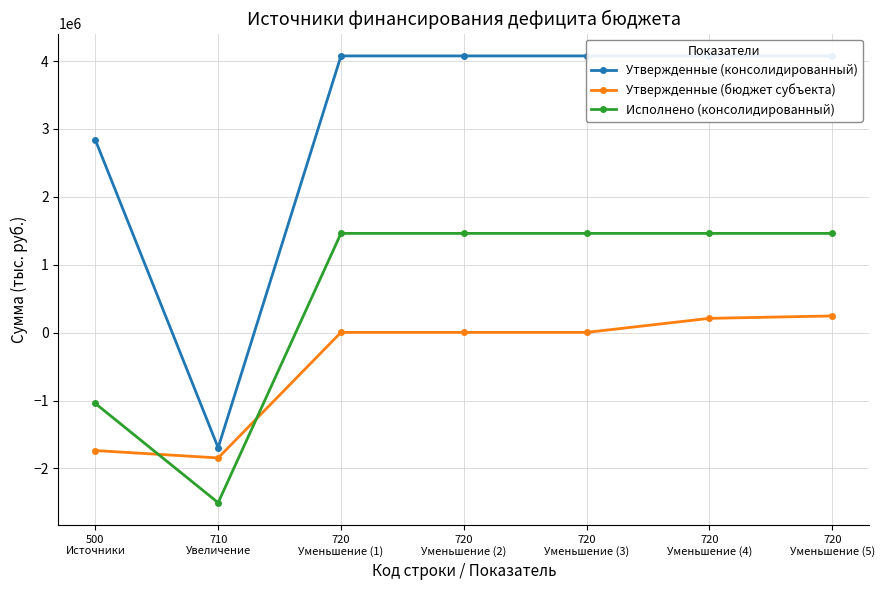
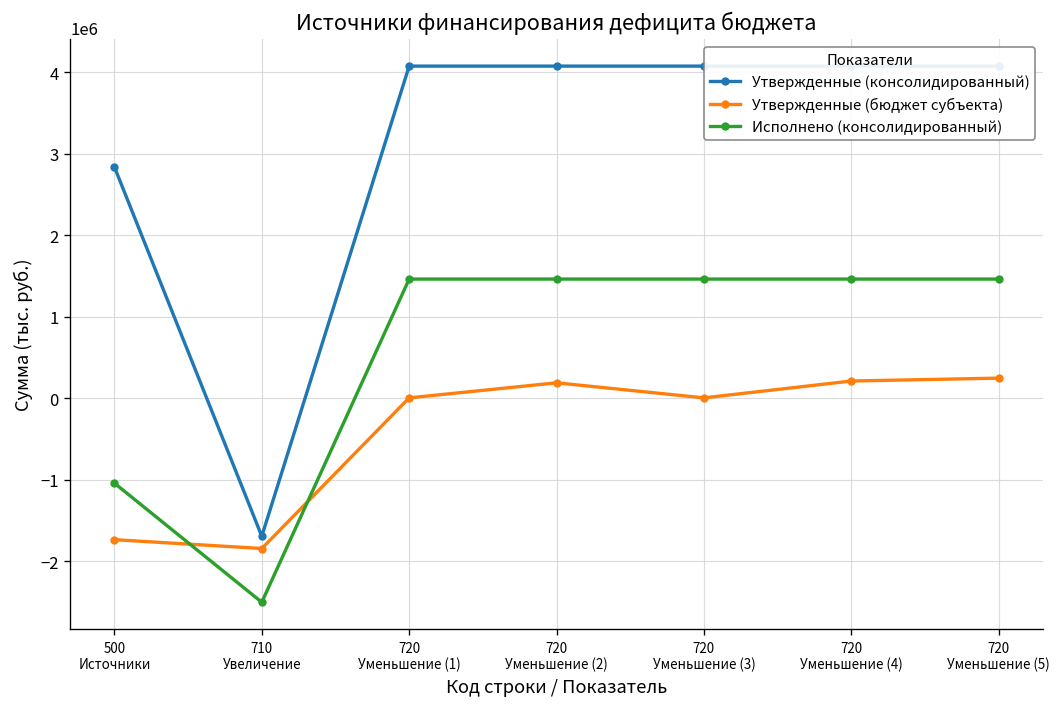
Утвержденные (бюджет субъекта), 720 Уменьшение (2): 0 -> 200000
